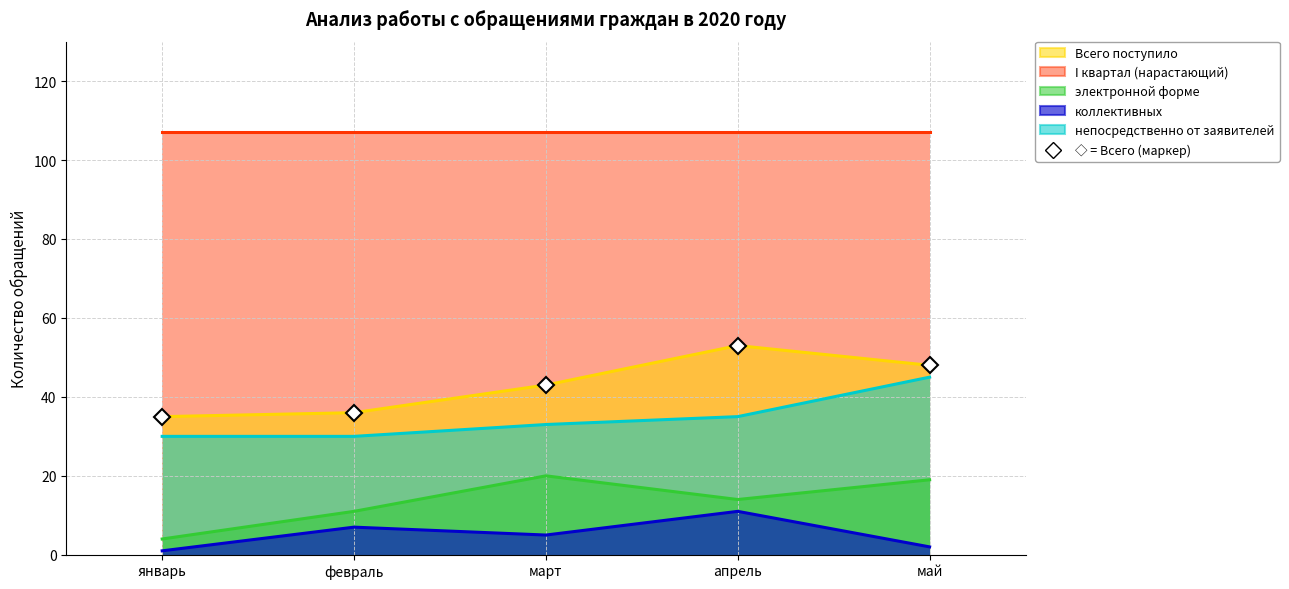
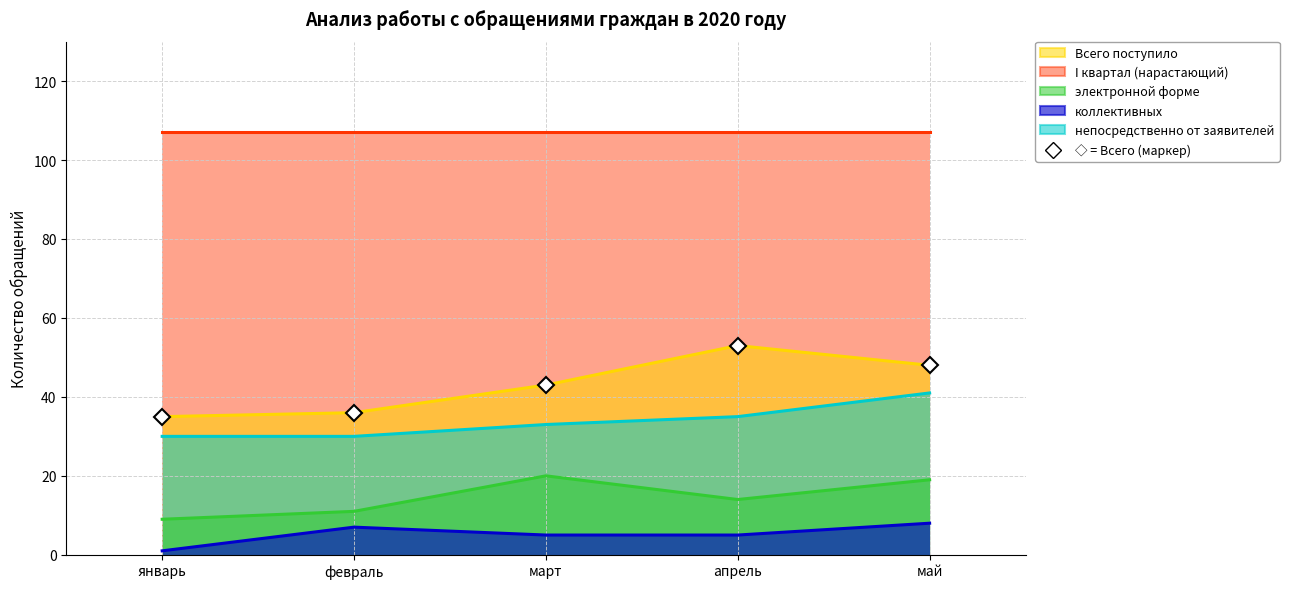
электронной форме, январь: 4 -> 9
коллективных, апрель: 11 -> 5
непосредственно от заявителей, май: 45 -> 41
коллективных, май: 2 -> 8
